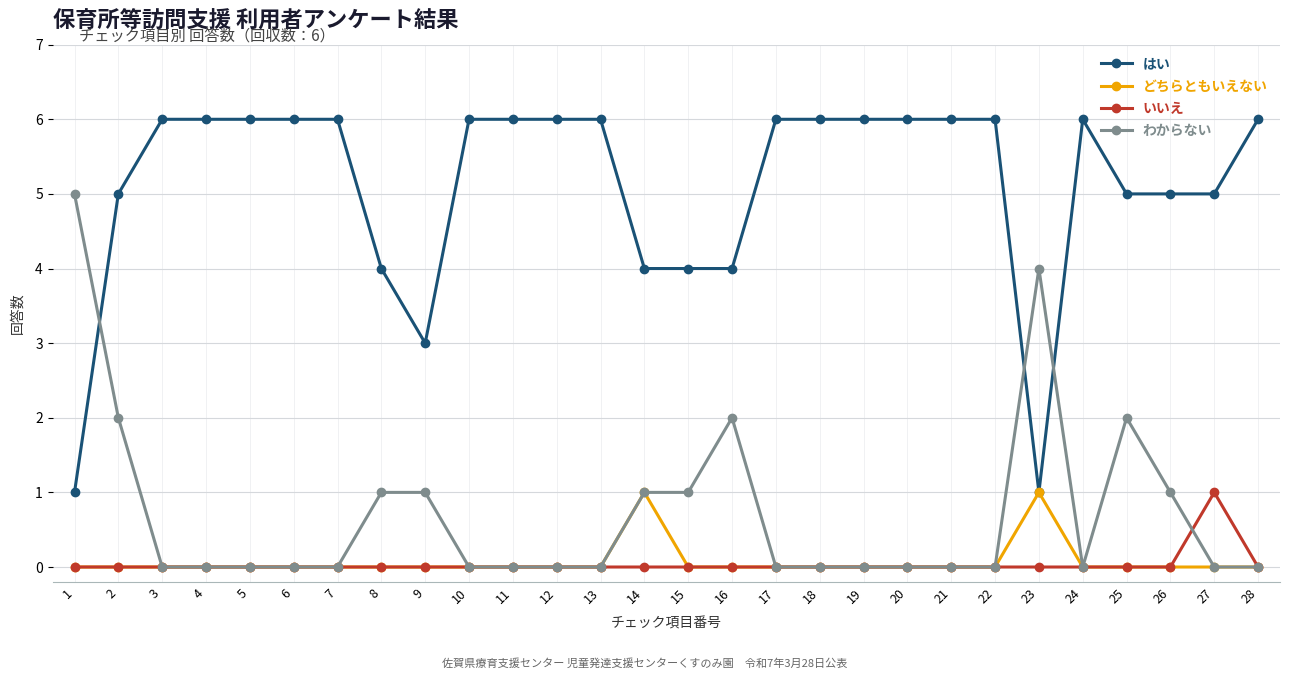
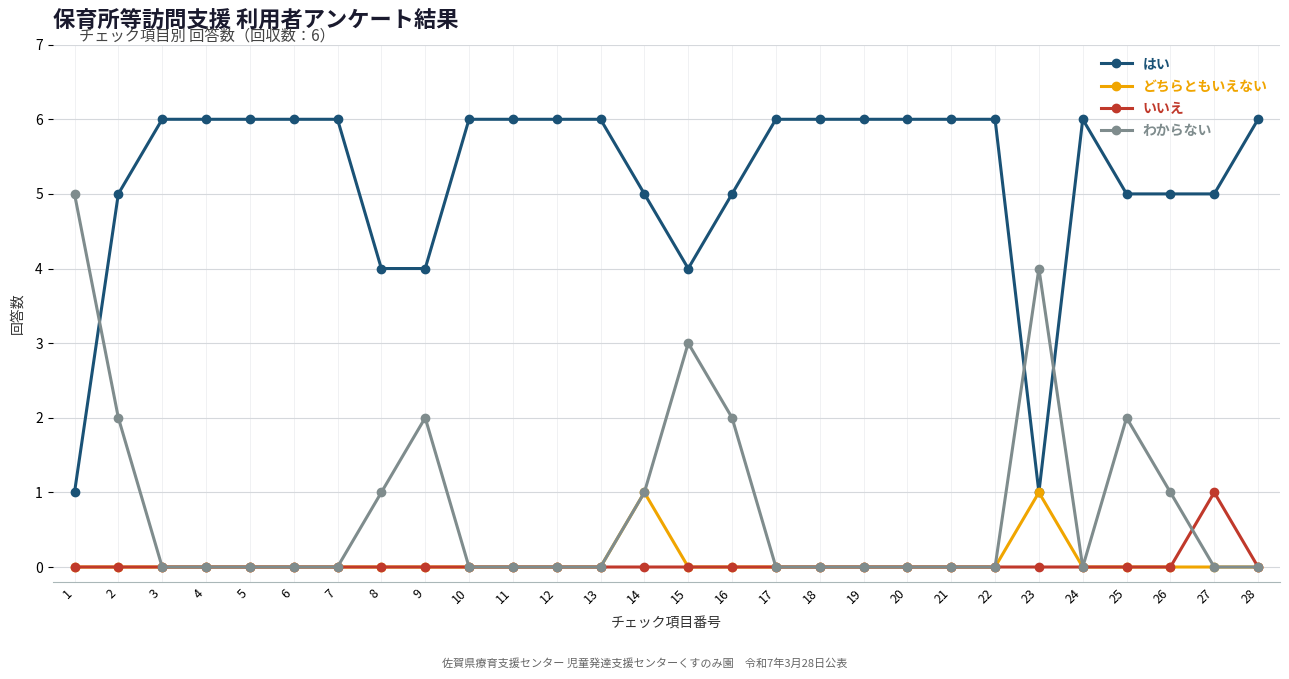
はい, 9: 3 -> 4
わからない, 9: 1 -> 2
はい, 14: 4 -> 5
わからない, 15: 1 -> 3
はい, 16: 4 -> 5
